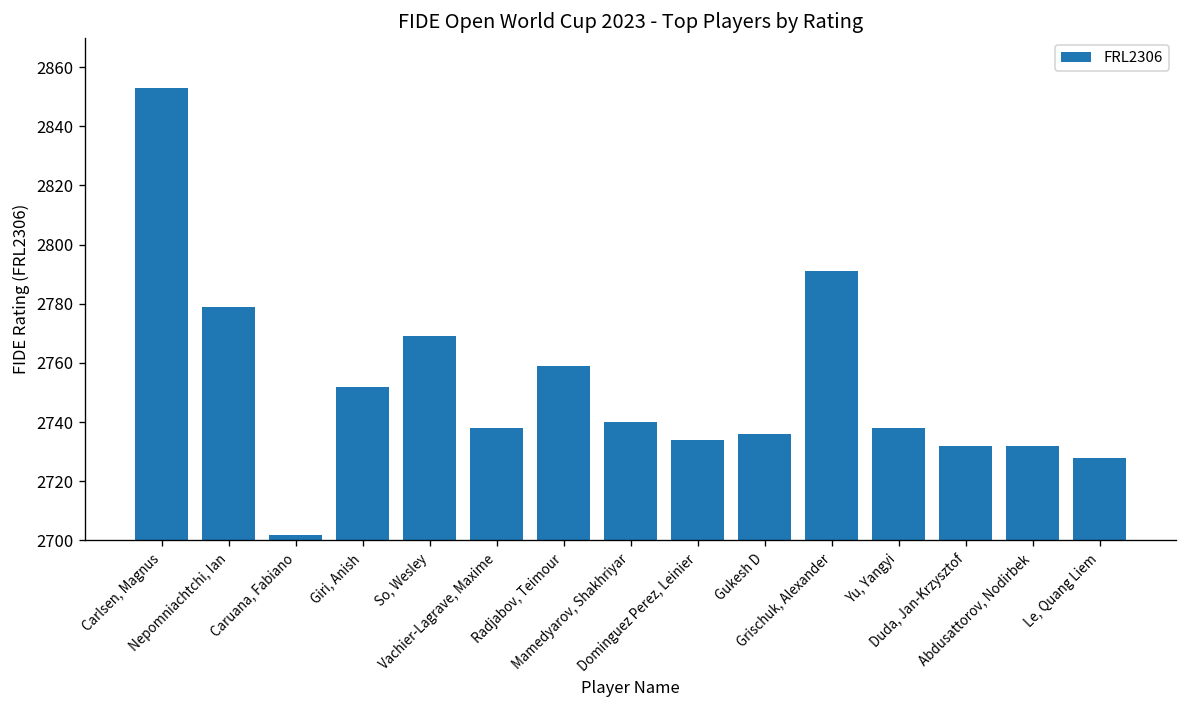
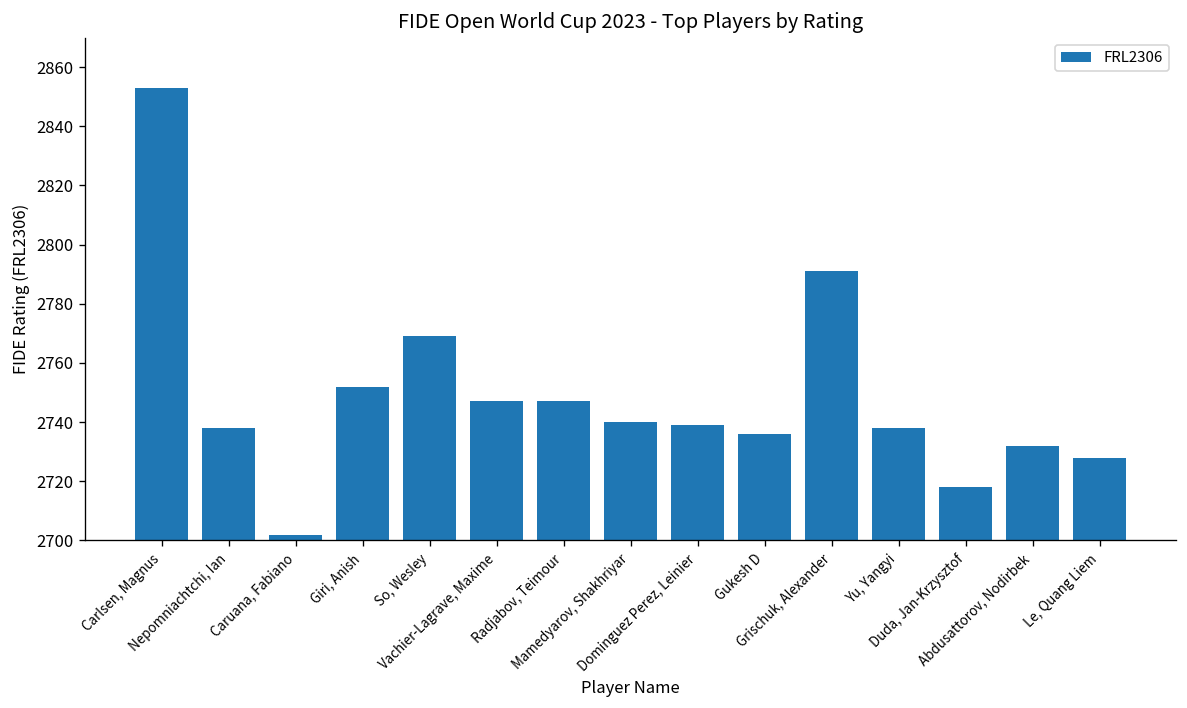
Nepomniachtchi, Ian: 2779 -> 2738
Vachier-Lagrave, Maxime: 2738 -> 2747
Radjabov, Teimour: 2759 -> 2747
Dominguez Perez, Leinier: 2734 -> 2739
Duda, Jan-Krzysztof: 2732 -> 2718
